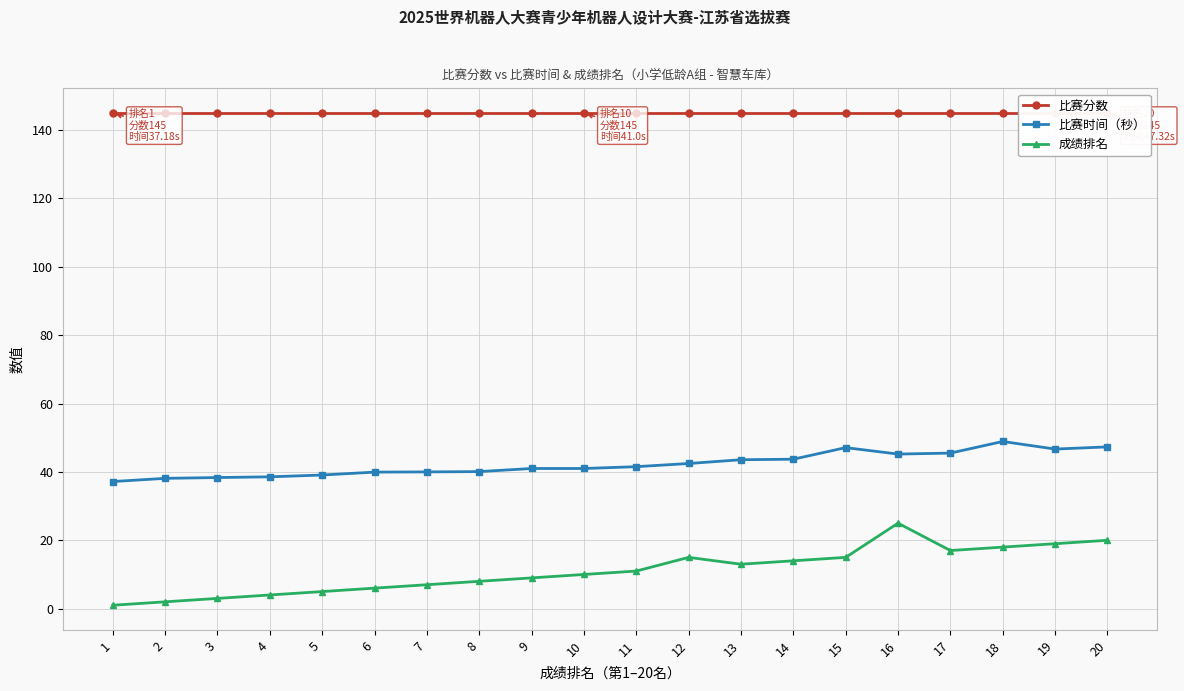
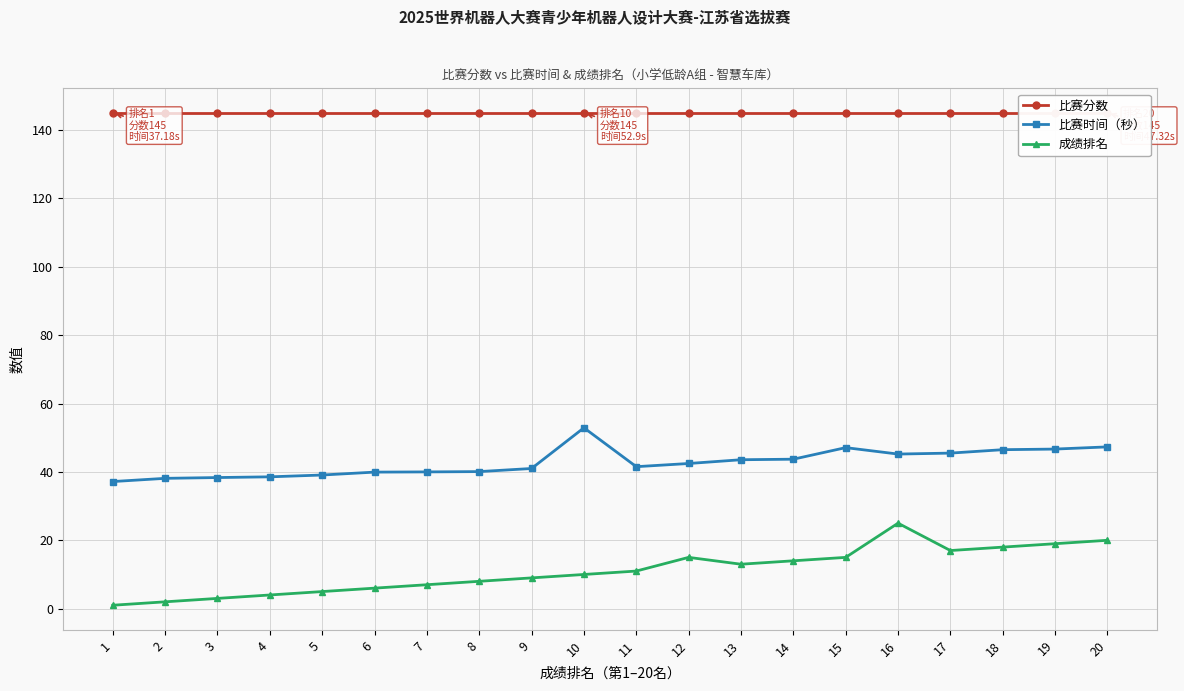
比赛时间（秒）, 10: 41.0s -> 52.9s
比赛时间（秒）, 18: 49 -> 47
